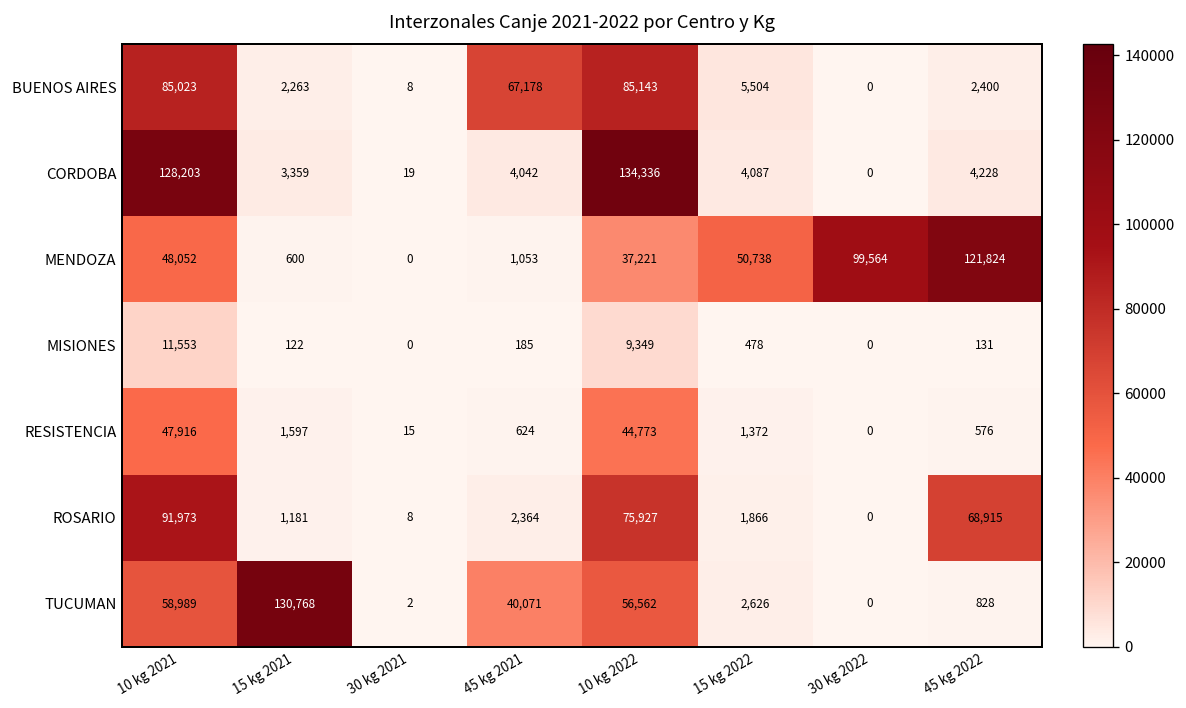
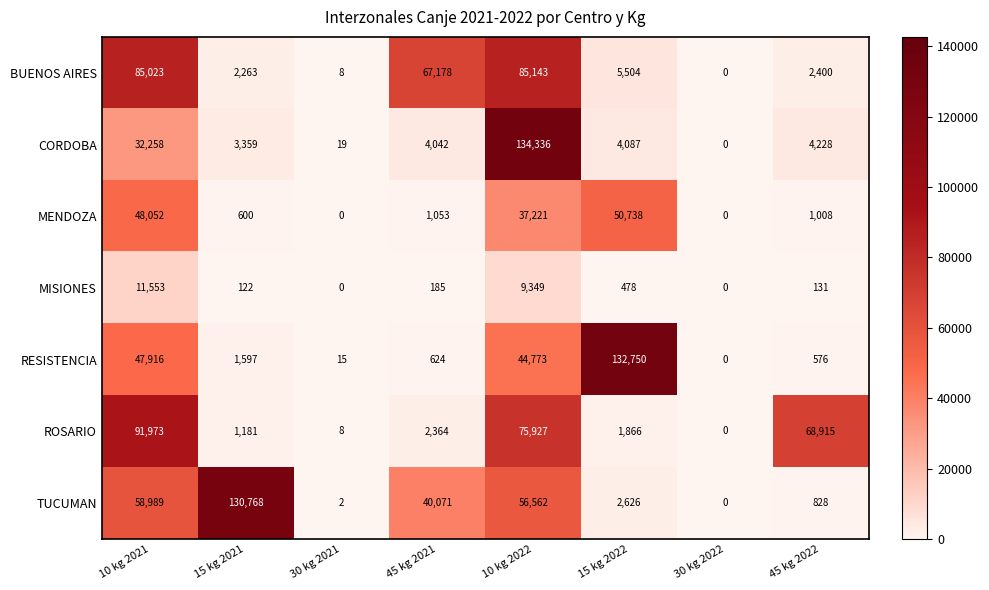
CORDOBA, 10 kg 2021: 128,203 -> 32,258
MENDOZA, 30 kg 2022: 99,564 -> 0
MENDOZA, 45 kg 2022: 121,824 -> 1,008
RESISTENCIA, 15 kg 2022: 1,372 -> 132,750
